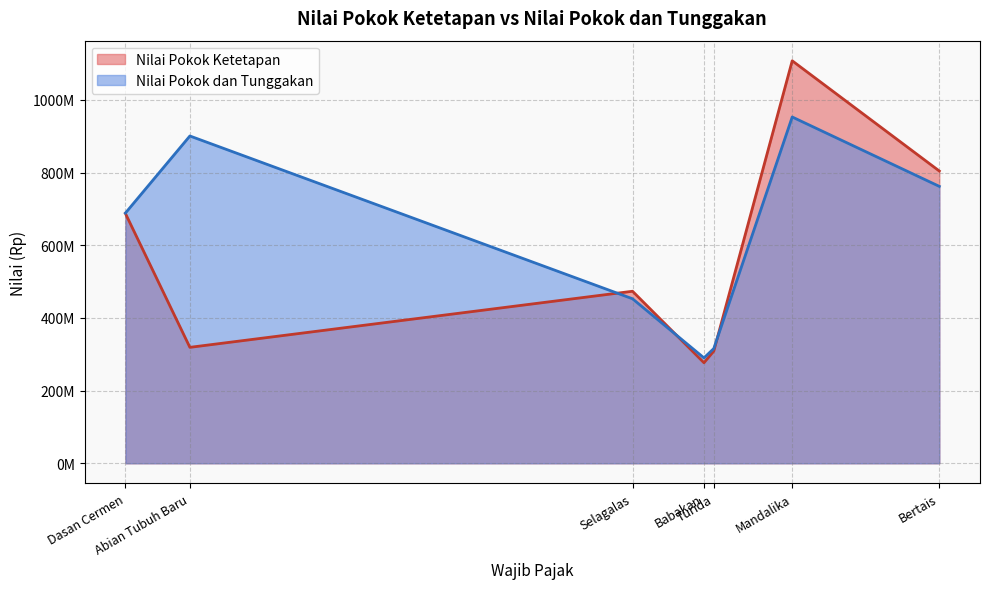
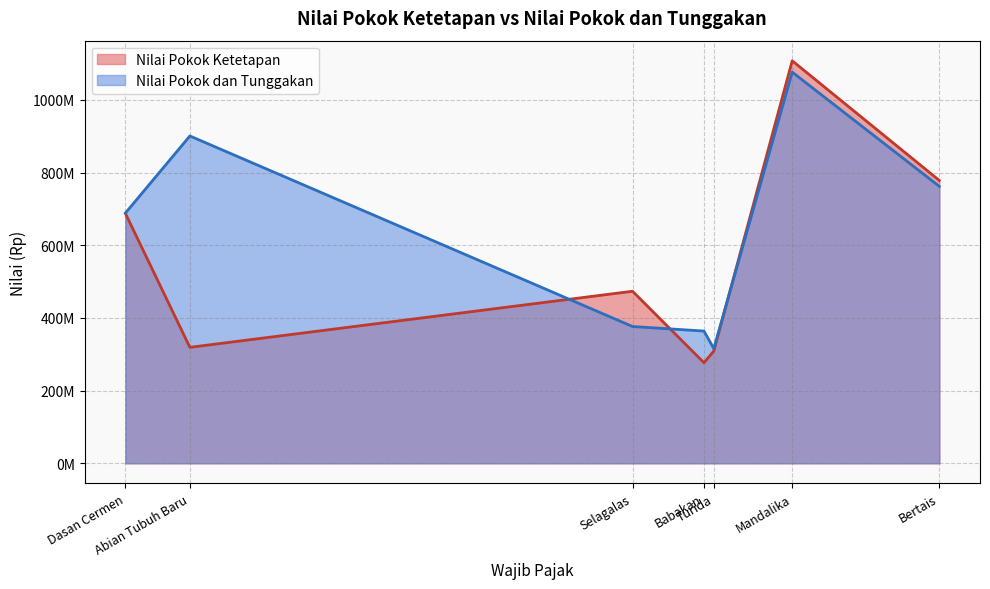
Nilai Pokok dan Tunggakan, Selagalas: 450000000 -> 380000000
Nilai Pokok dan Tunggakan, Babakan: 290000000 -> 360000000
Nilai Pokok dan Tunggakan, Mandalika: 950000000 -> 1080000000
Nilai Pokok Ketetapan, Bertais: 800000000 -> 780000000
